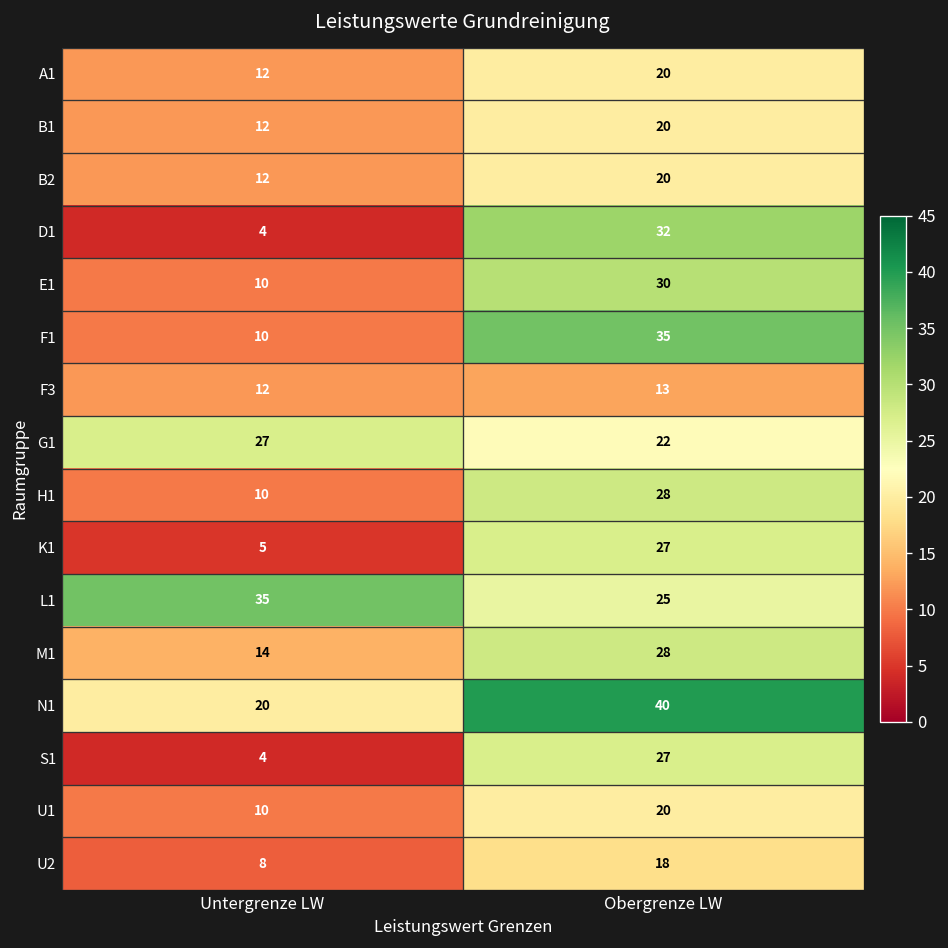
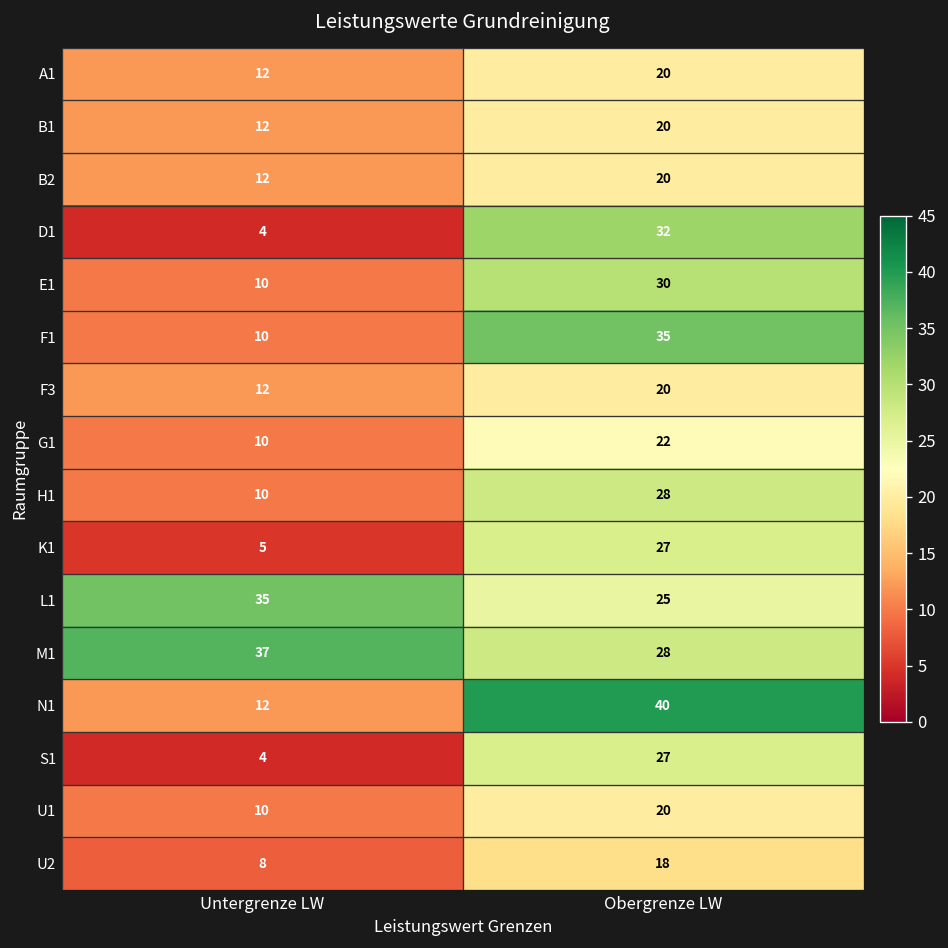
F3, Obergrenze LW: 13 -> 20
G1, Untergrenze LW: 27 -> 10
M1, Untergrenze LW: 14 -> 37
N1, Untergrenze LW: 20 -> 12
